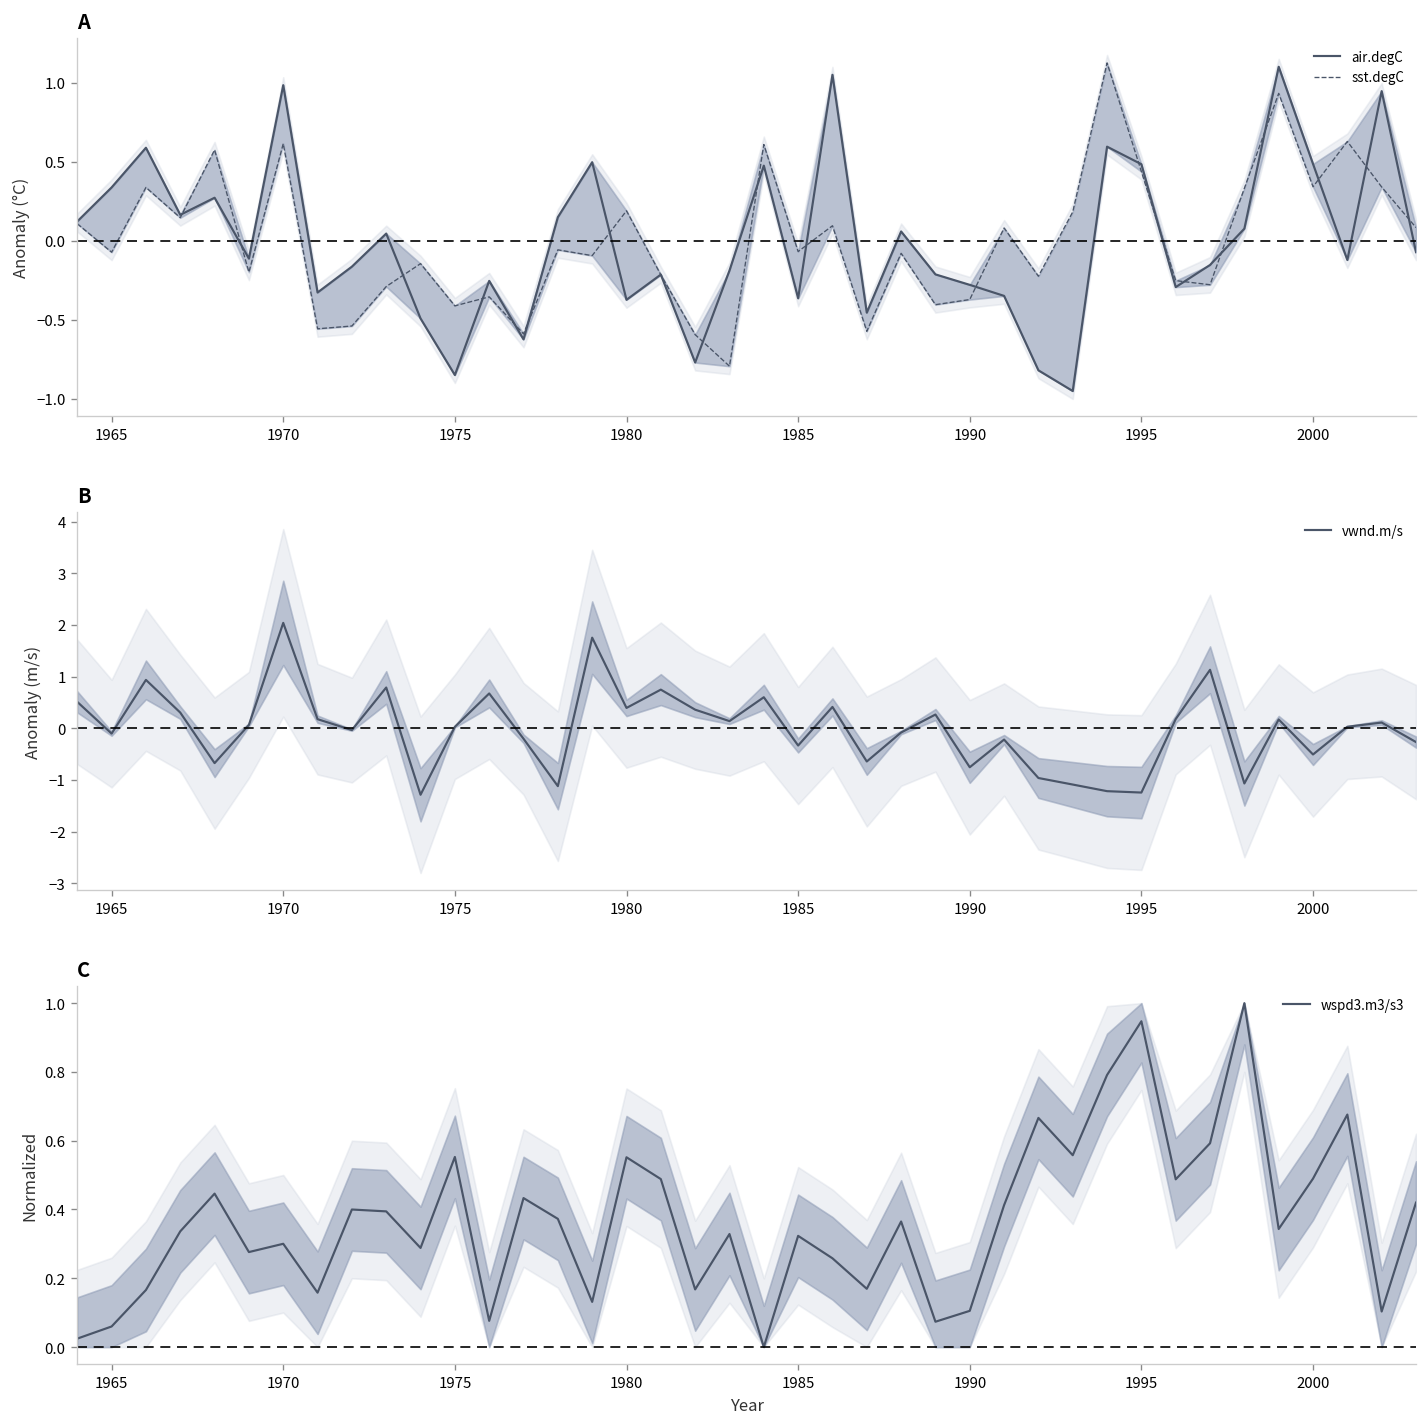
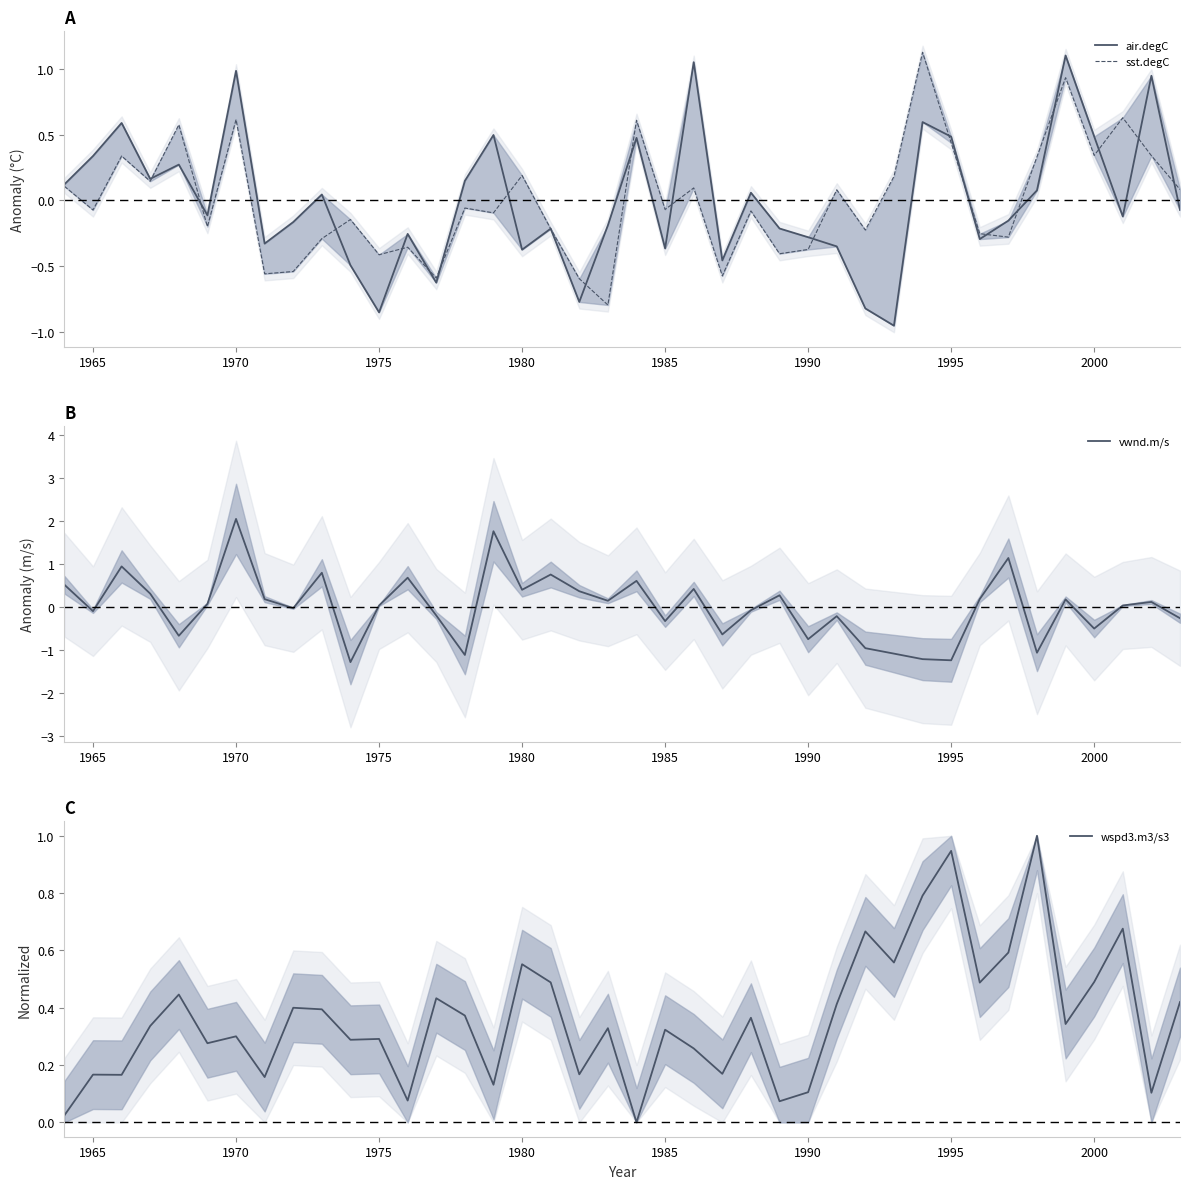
C, wspd3.m3/s3, 1965: 0.06 -> 0.17
C, wspd3.m3/s3, 1975: 0.55 -> 0.29
